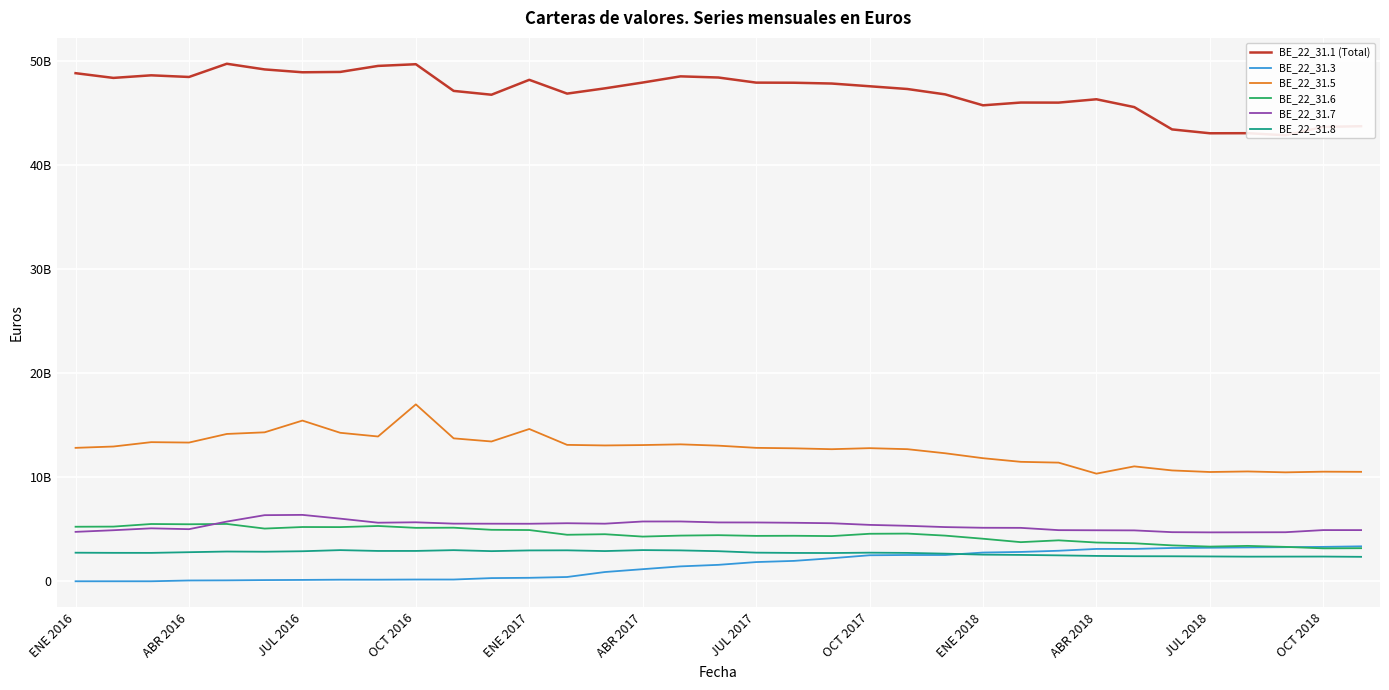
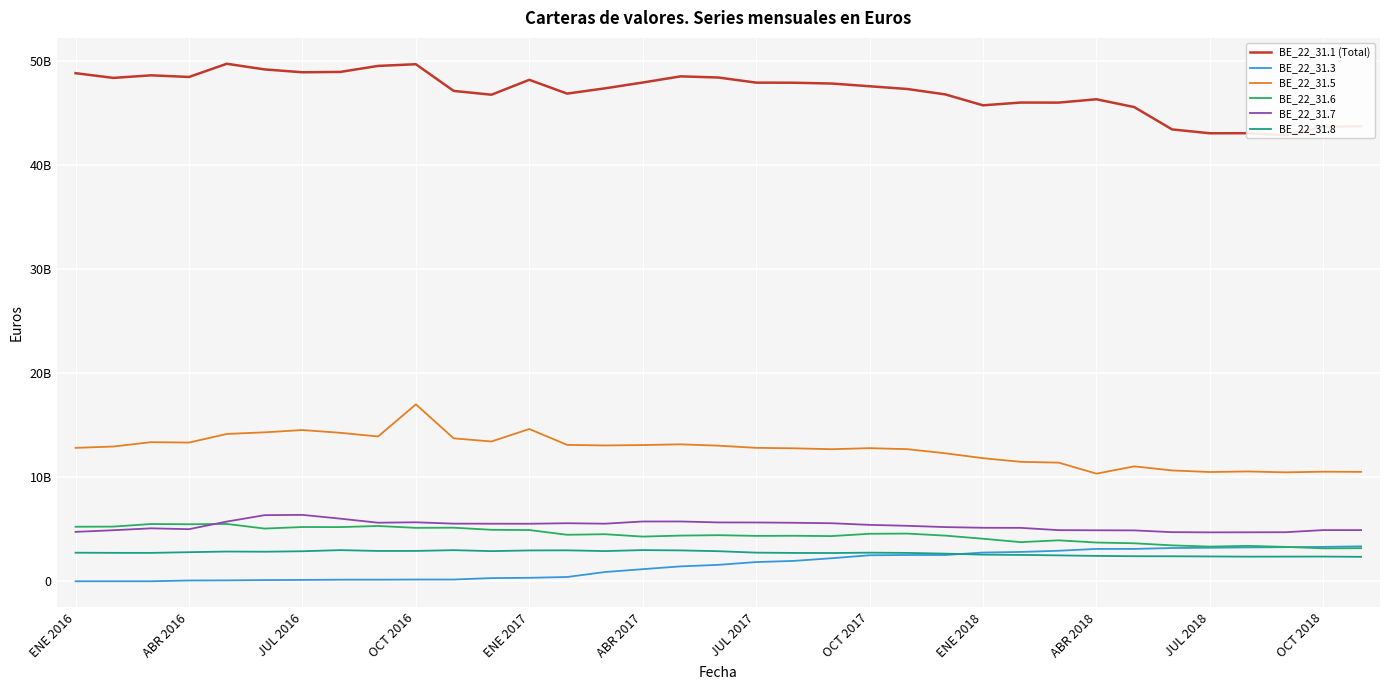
BE_22_31.5, JUL 2016: 15400000000 -> 14500000000
